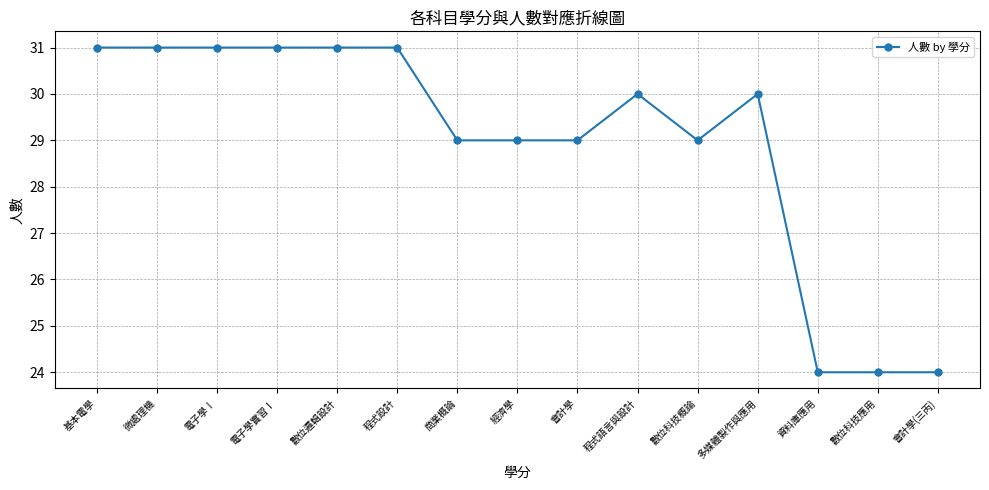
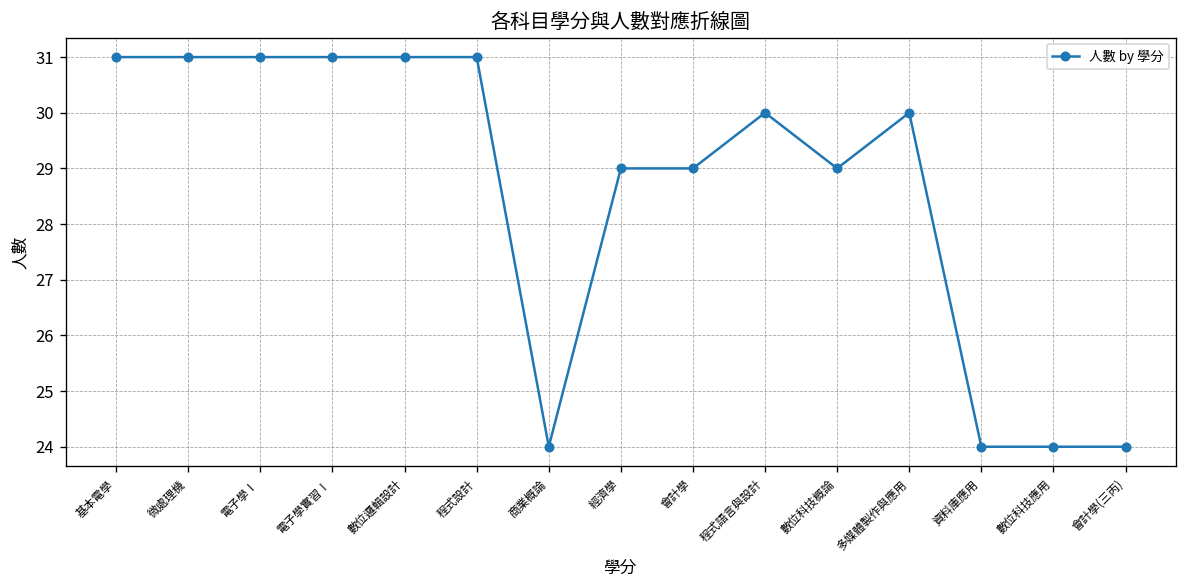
商業概論: 29 -> 24
